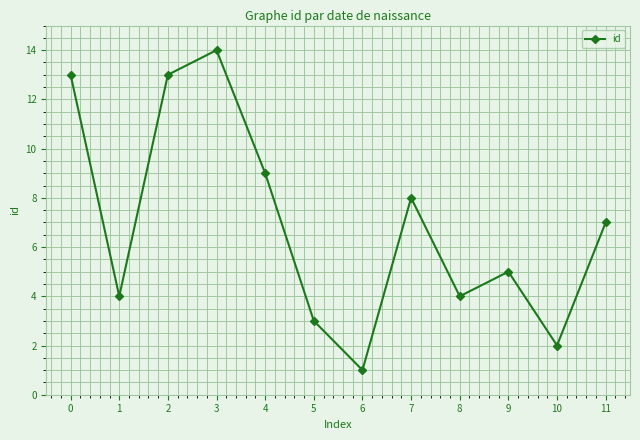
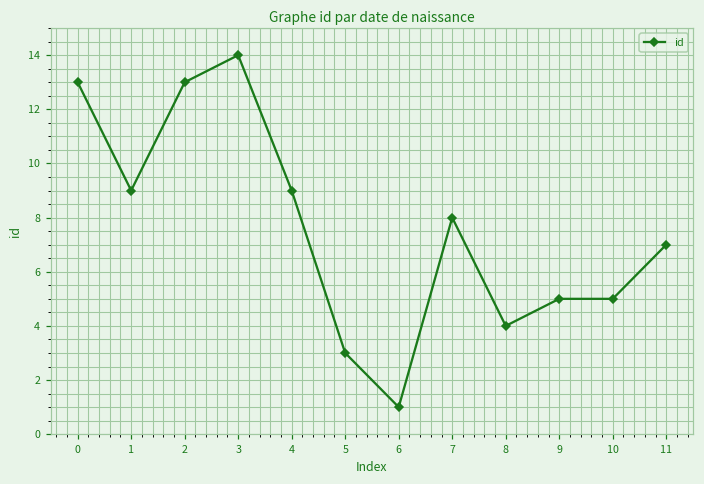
1: 4 -> 9
10: 2 -> 5
